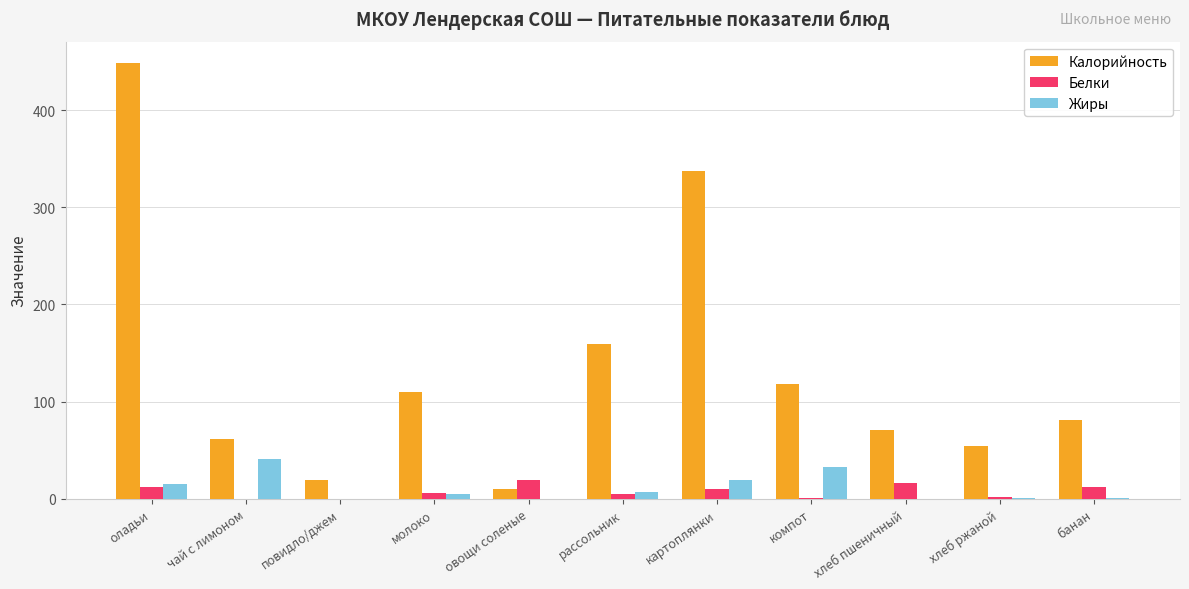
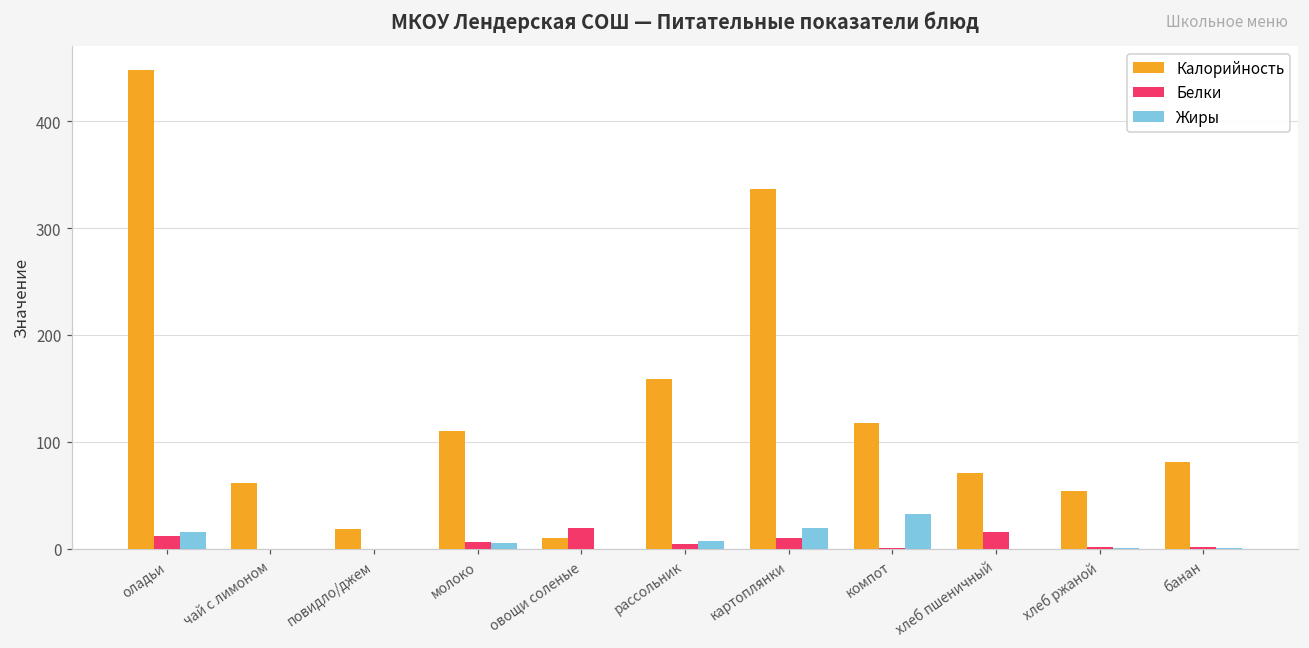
Жиры, чай с лимоном: 40 -> 0
Белки, банан: 10 -> 0
